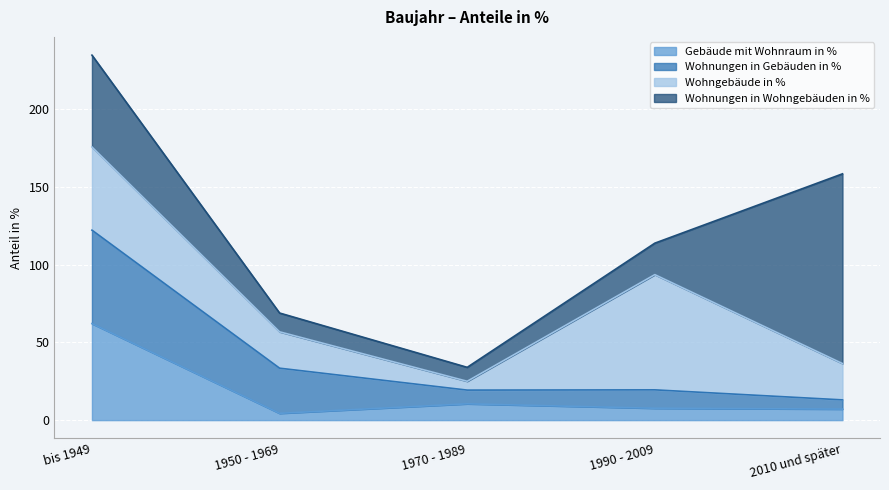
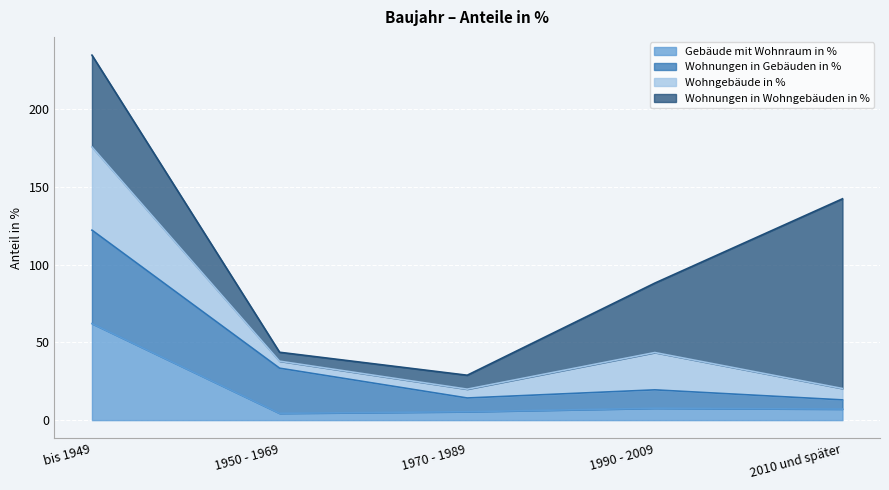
Wohngebäude in %, 1950 - 1969: 23 -> 5
Wohnungen in Wohngebäuden in %, 1950 - 1969: 12 -> 6
Gebäude mit Wohnraum in %, 1970 - 1989: 10 -> 5
Wohngebäude in %, 1990 - 2009: 74 -> 24
Wohnungen in Wohngebäuden in %, 1990 - 2009: 20 -> 45
Wohngebäude in %, 2010 und später: 23 -> 7
